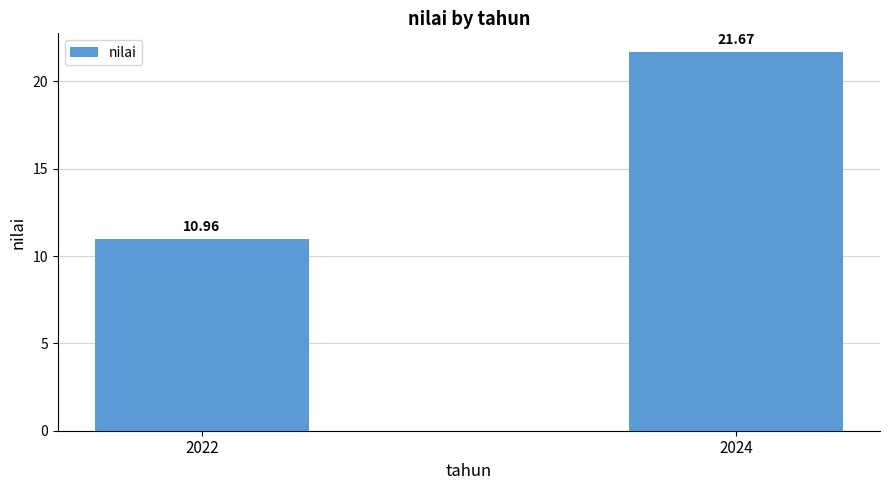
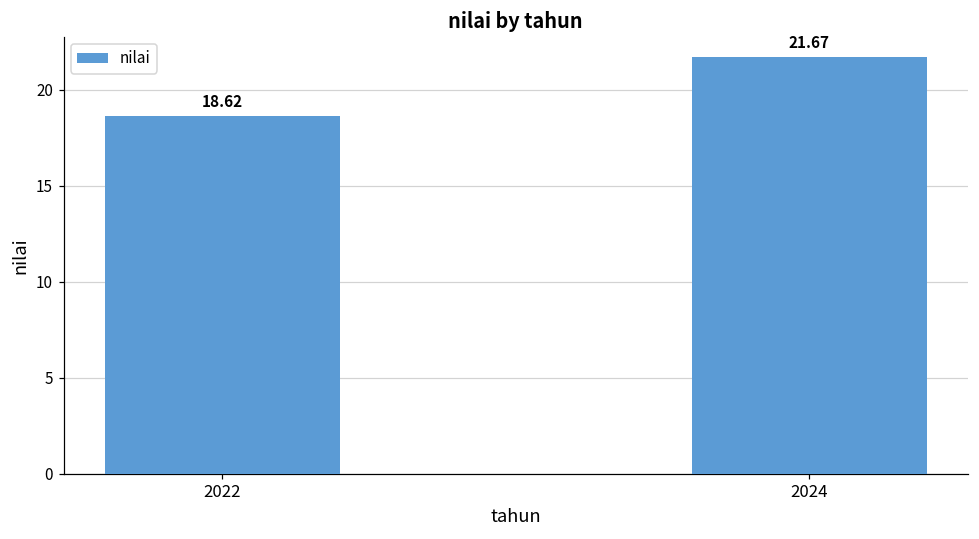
2022: 10.96 -> 18.62
